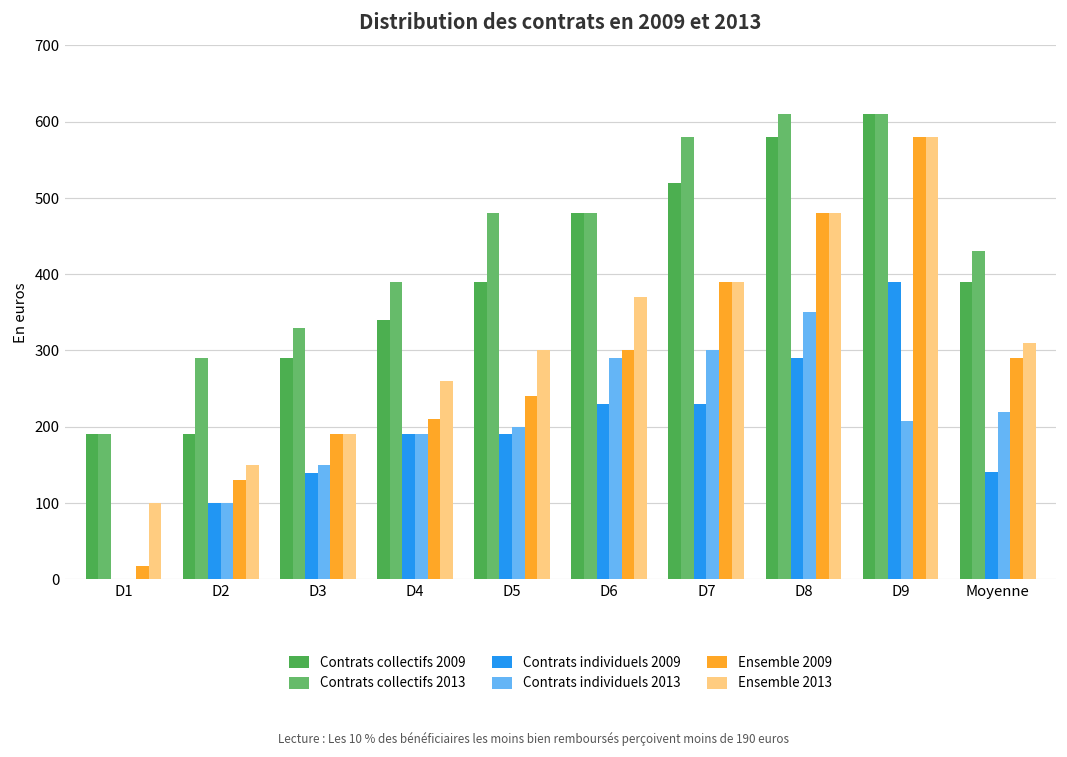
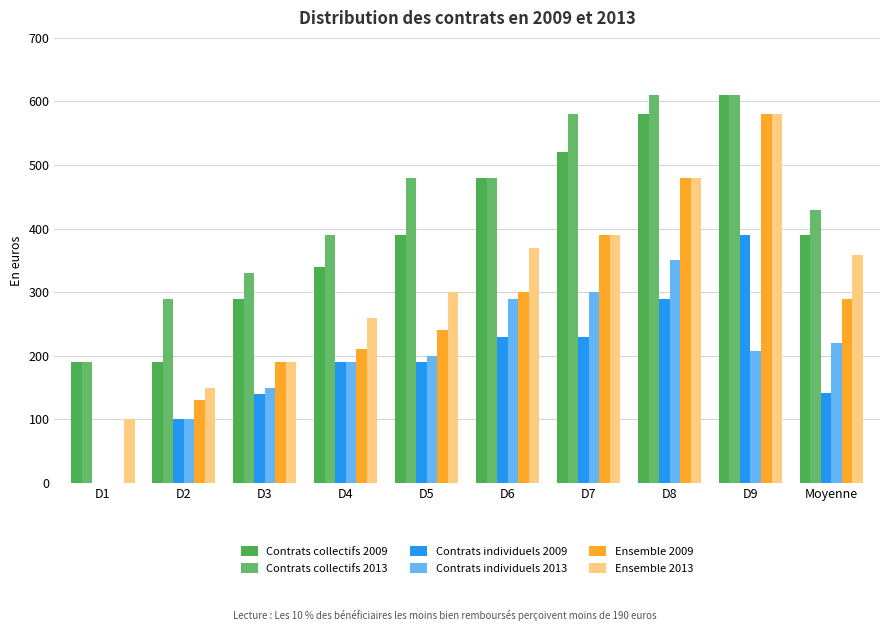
Ensemble 2009, D1: 20 -> 0
Ensemble 2013, Moyenne: 310 -> 360
